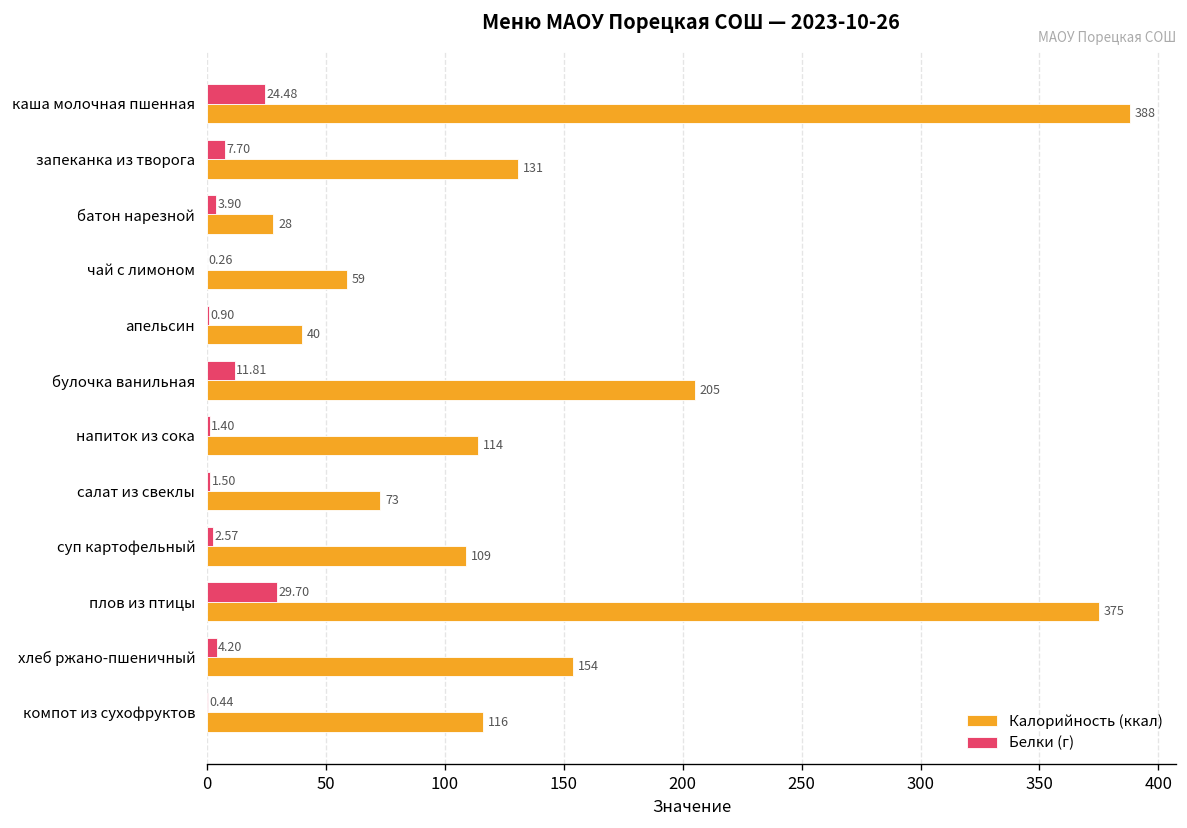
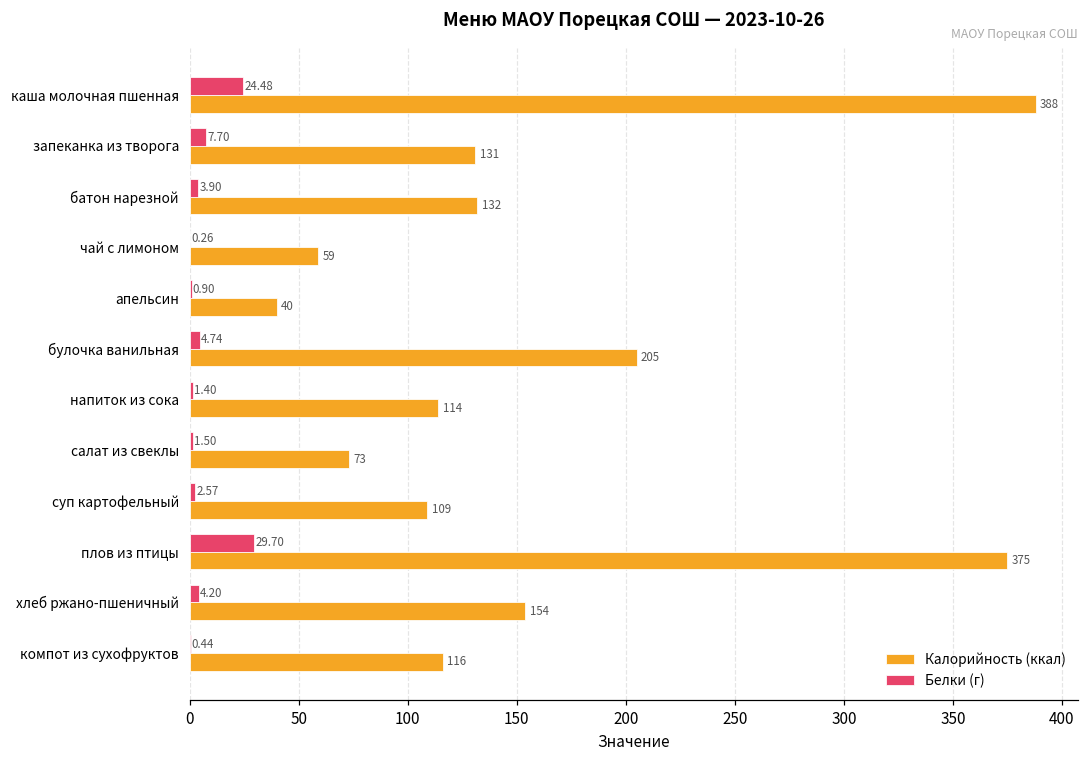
Калорийность (ккал), батон нарезной: 28 -> 132
Белки (г), булочка ванильная: 11.81 -> 4.74
